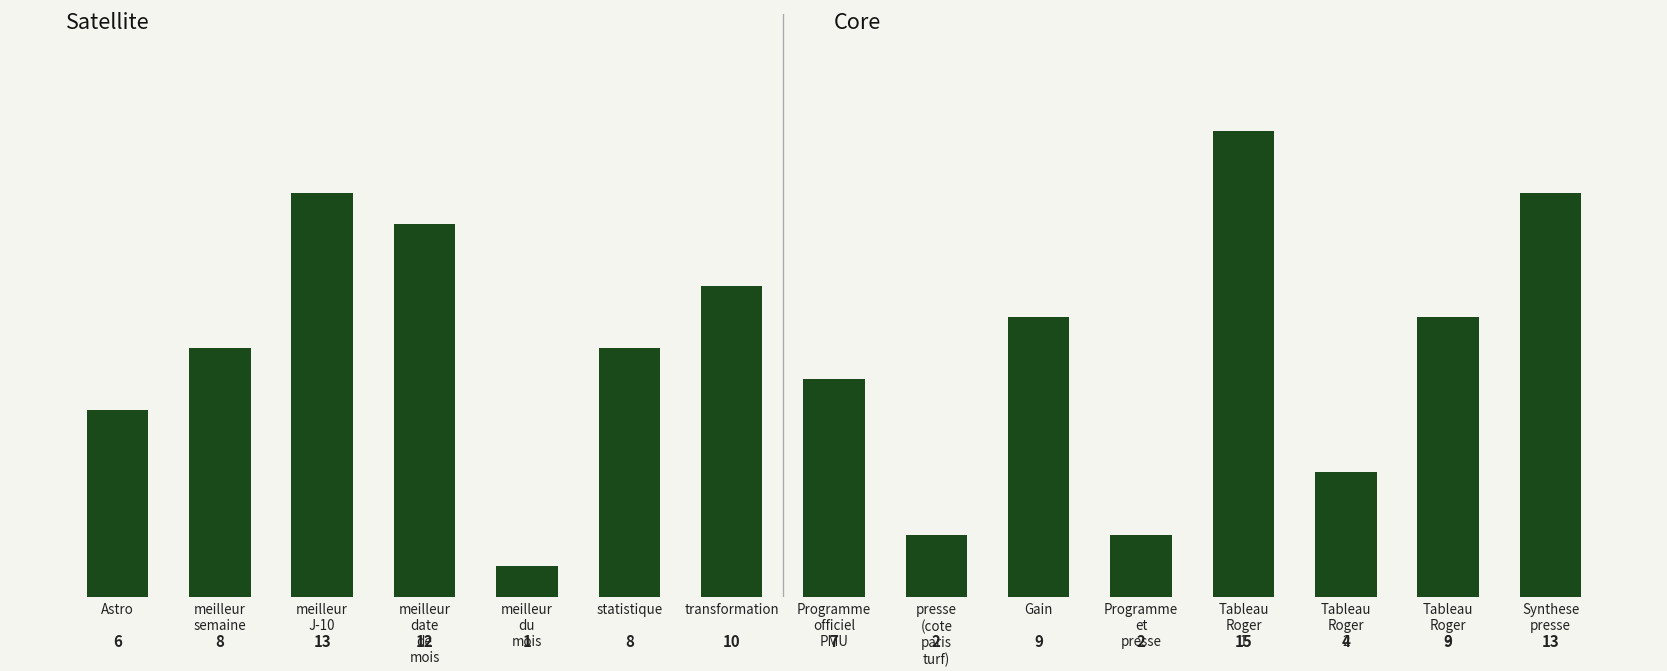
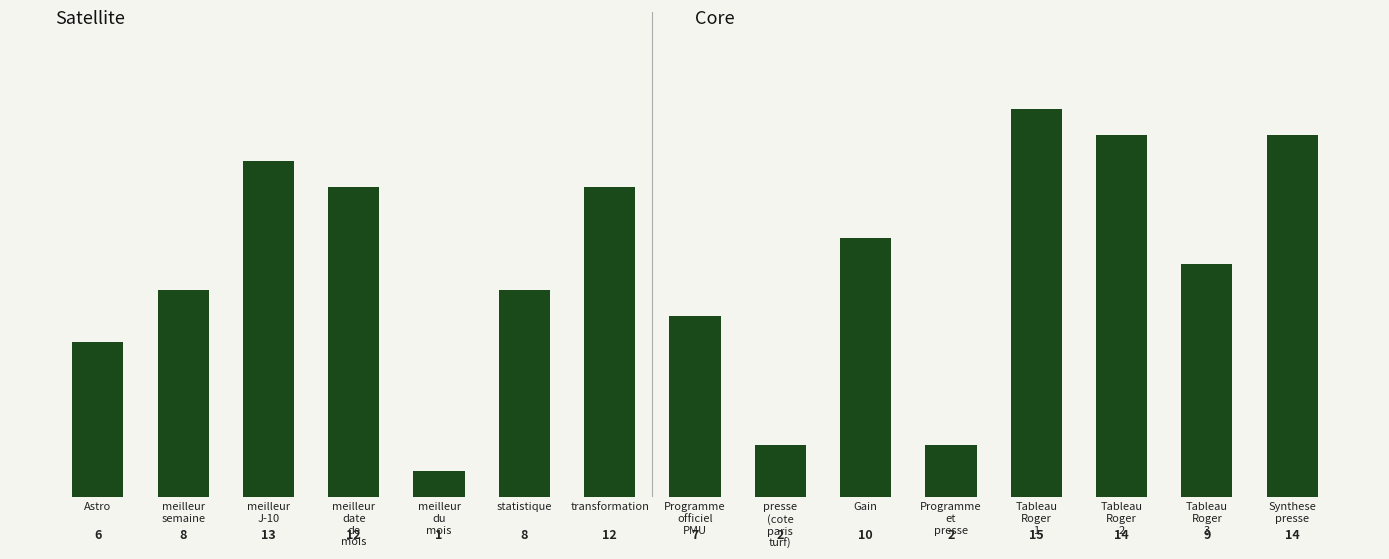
transformation: 10 -> 12
Gain: 9 -> 10
Tableau Roger 2: 4 -> 14
Synthese presse: 13 -> 14
